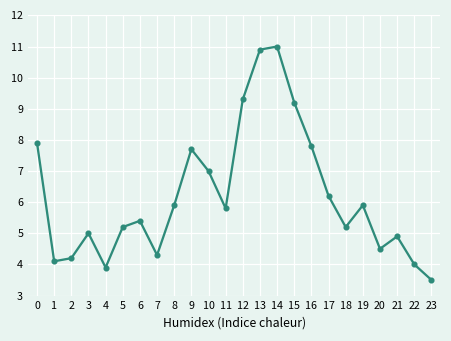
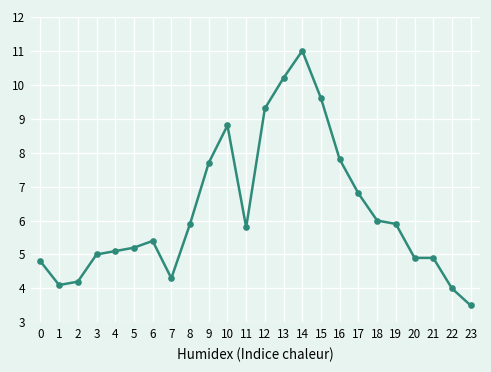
0: 7.9 -> 4.8
4: 3.9 -> 5.1
10: 7.0 -> 8.8
13: 10.9 -> 10.2
15: 9.2 -> 9.6
17: 6.2 -> 6.8
18: 5.2 -> 6.0
20: 4.5 -> 4.9
